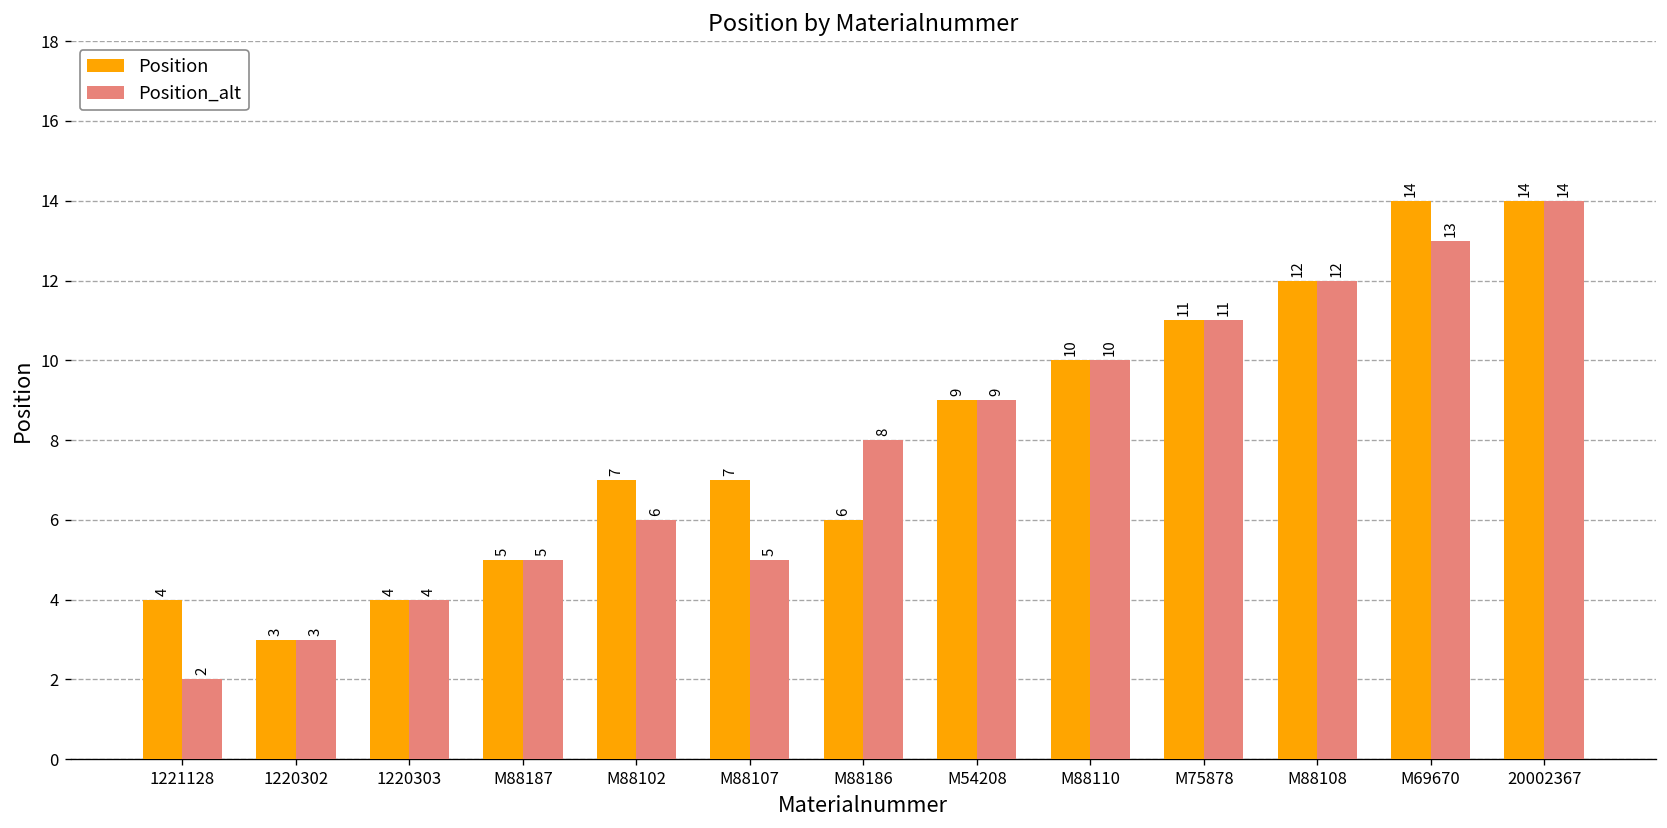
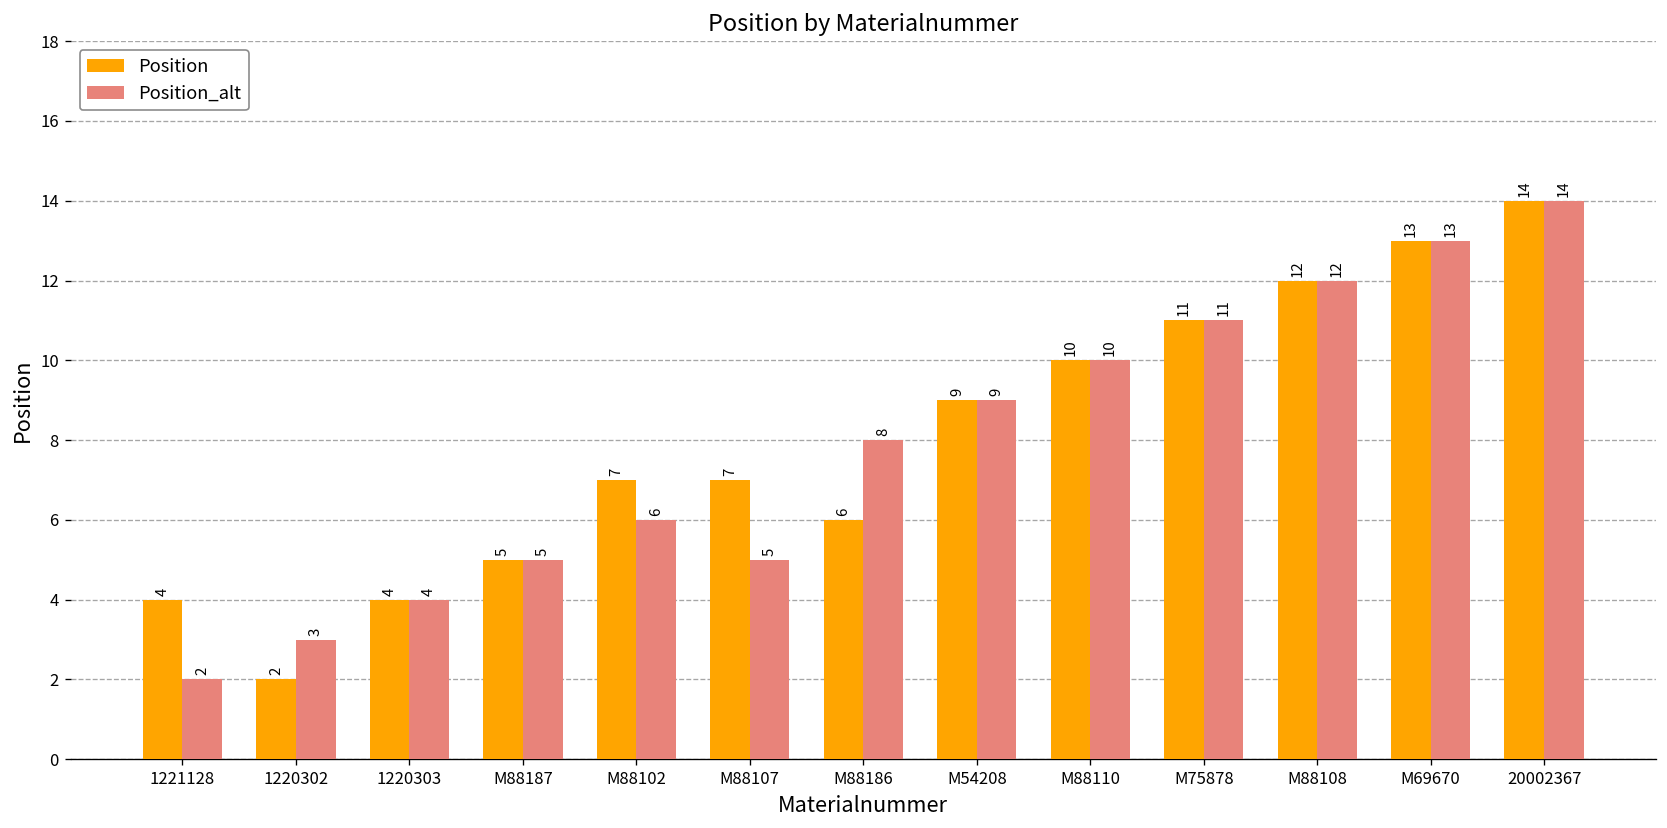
Position, 1220302: 3 -> 2
Position, M69670: 14 -> 13
